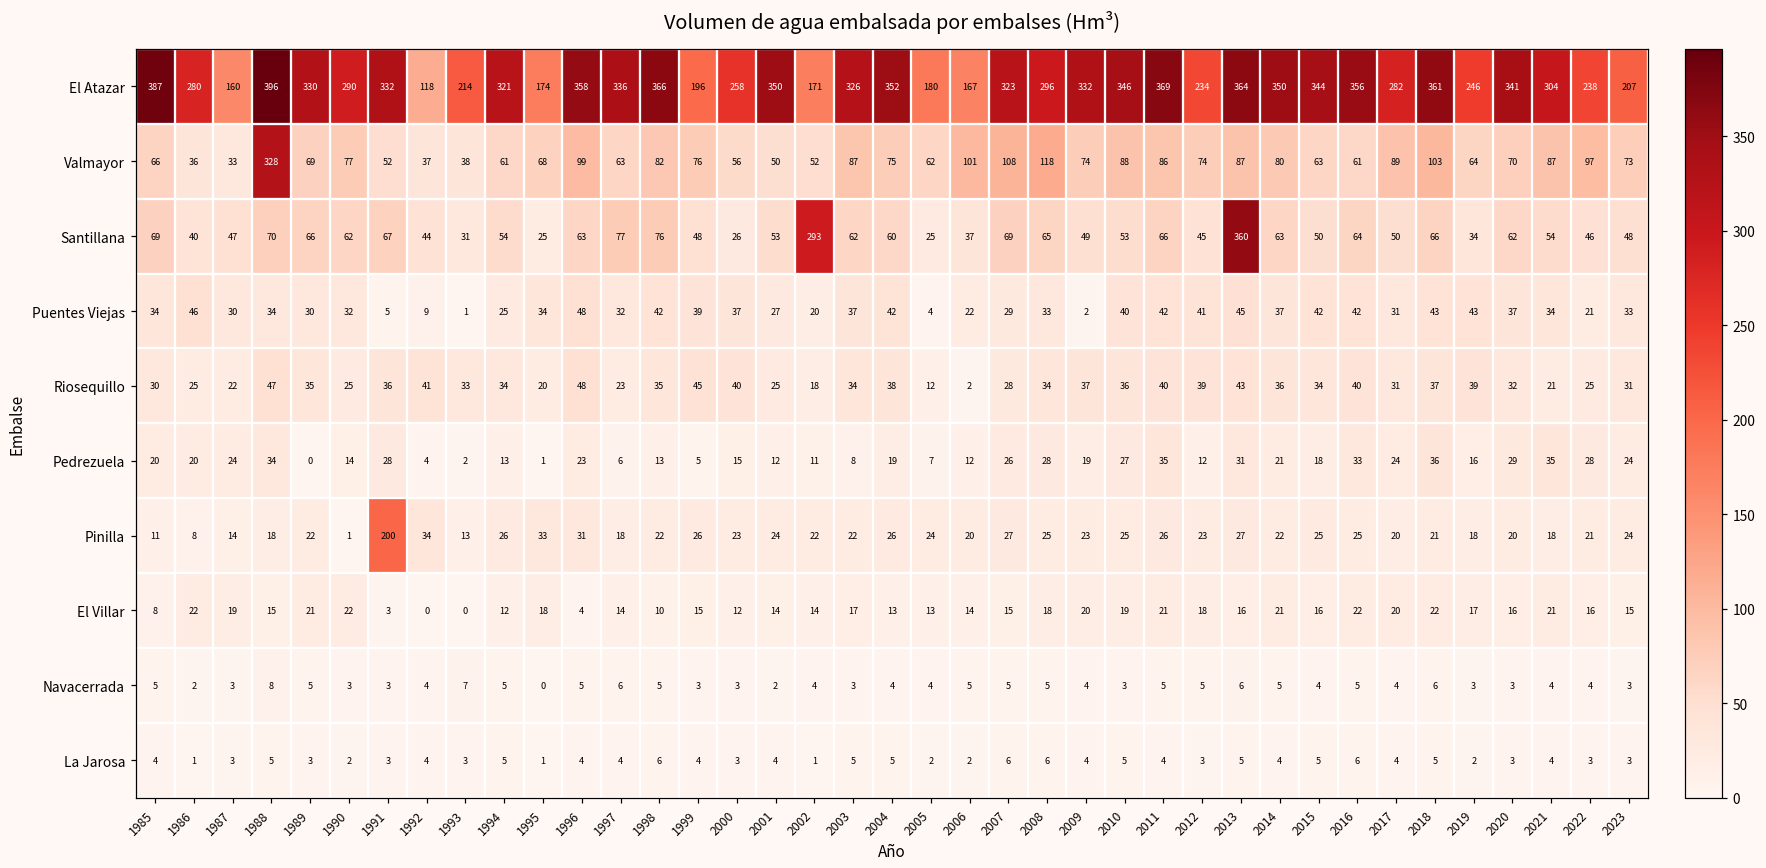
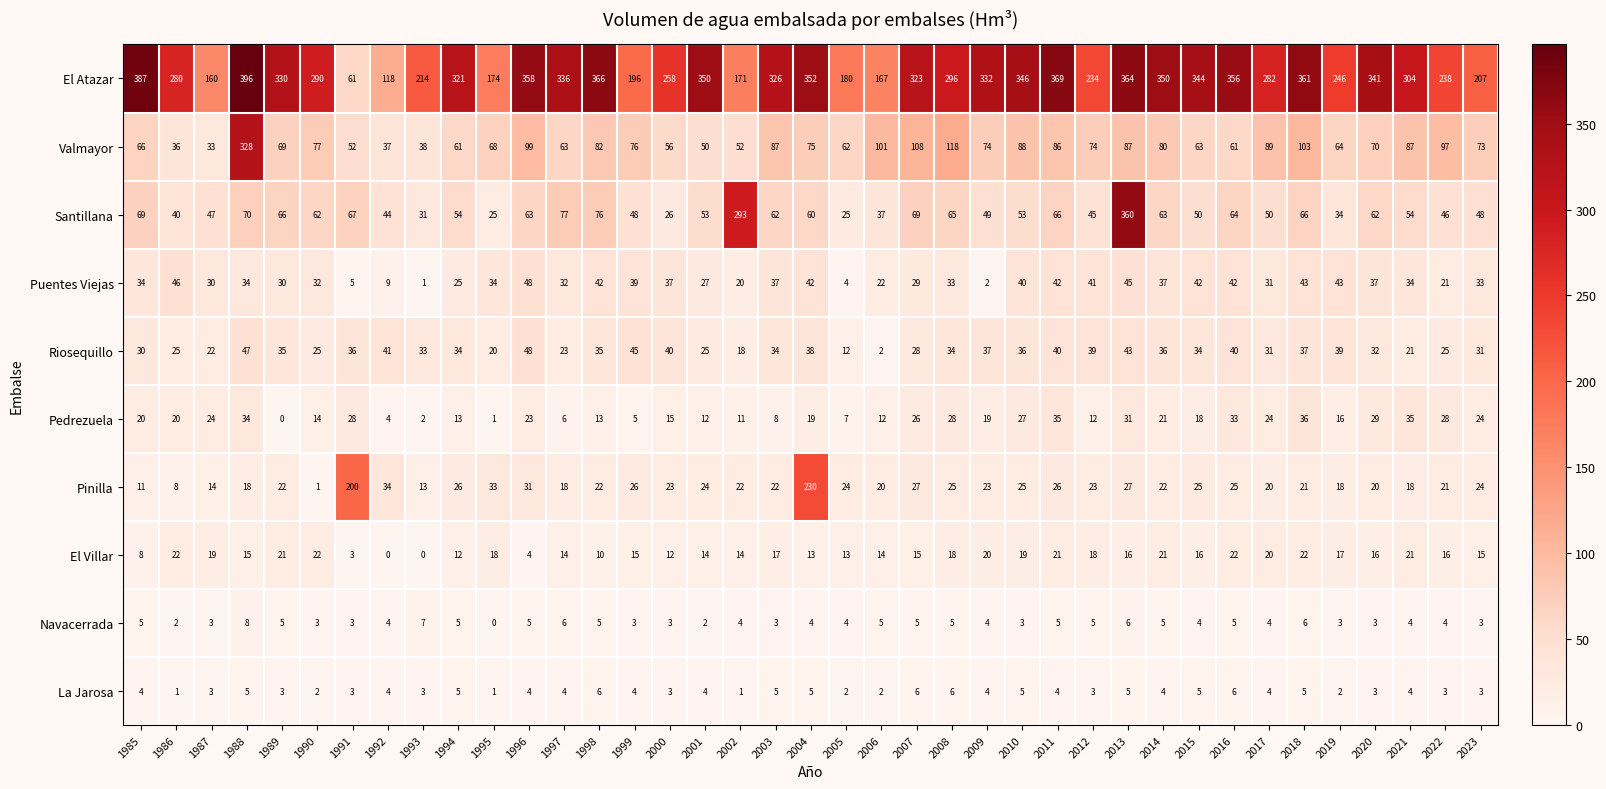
El Atazar, 1991: 332 -> 61
Pinilla, 2004: 26 -> 230
